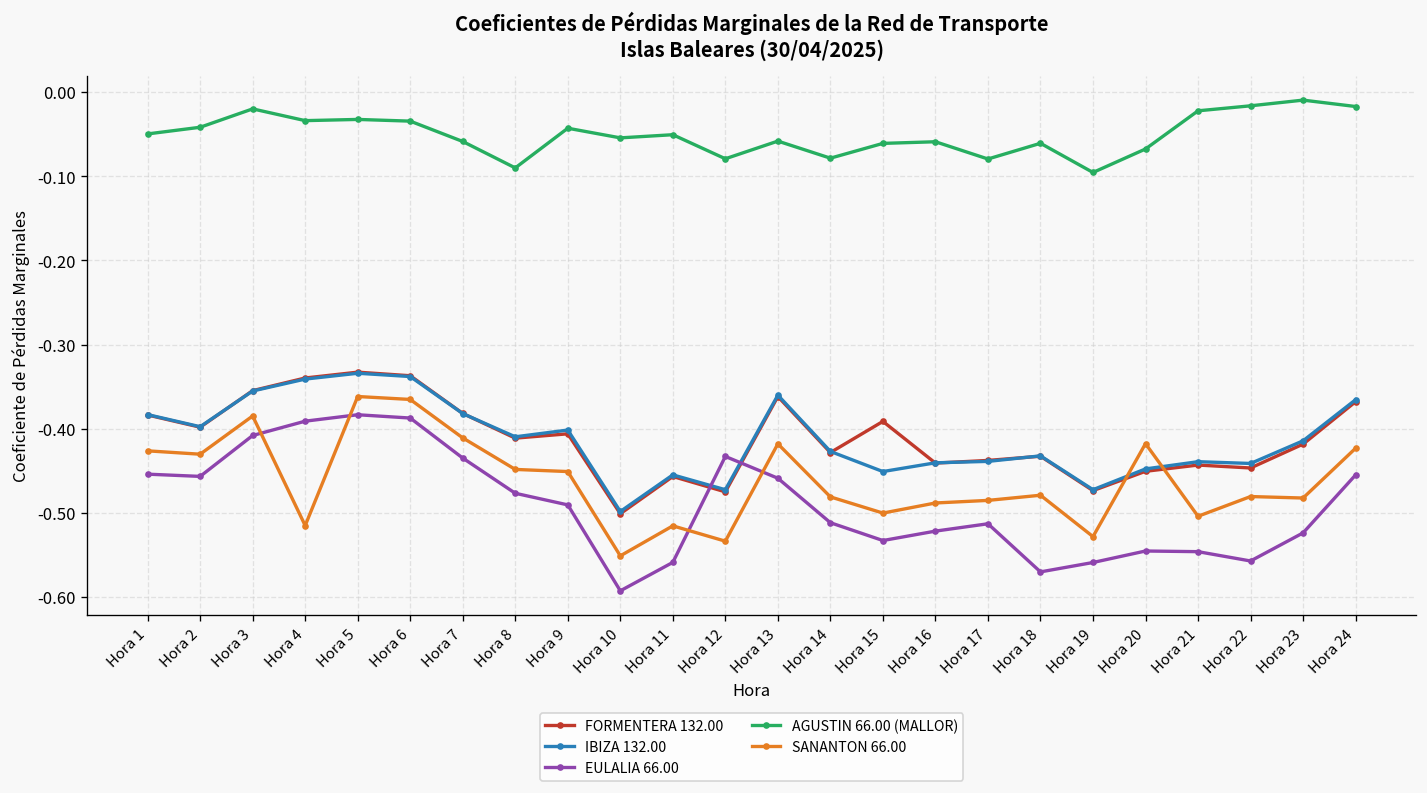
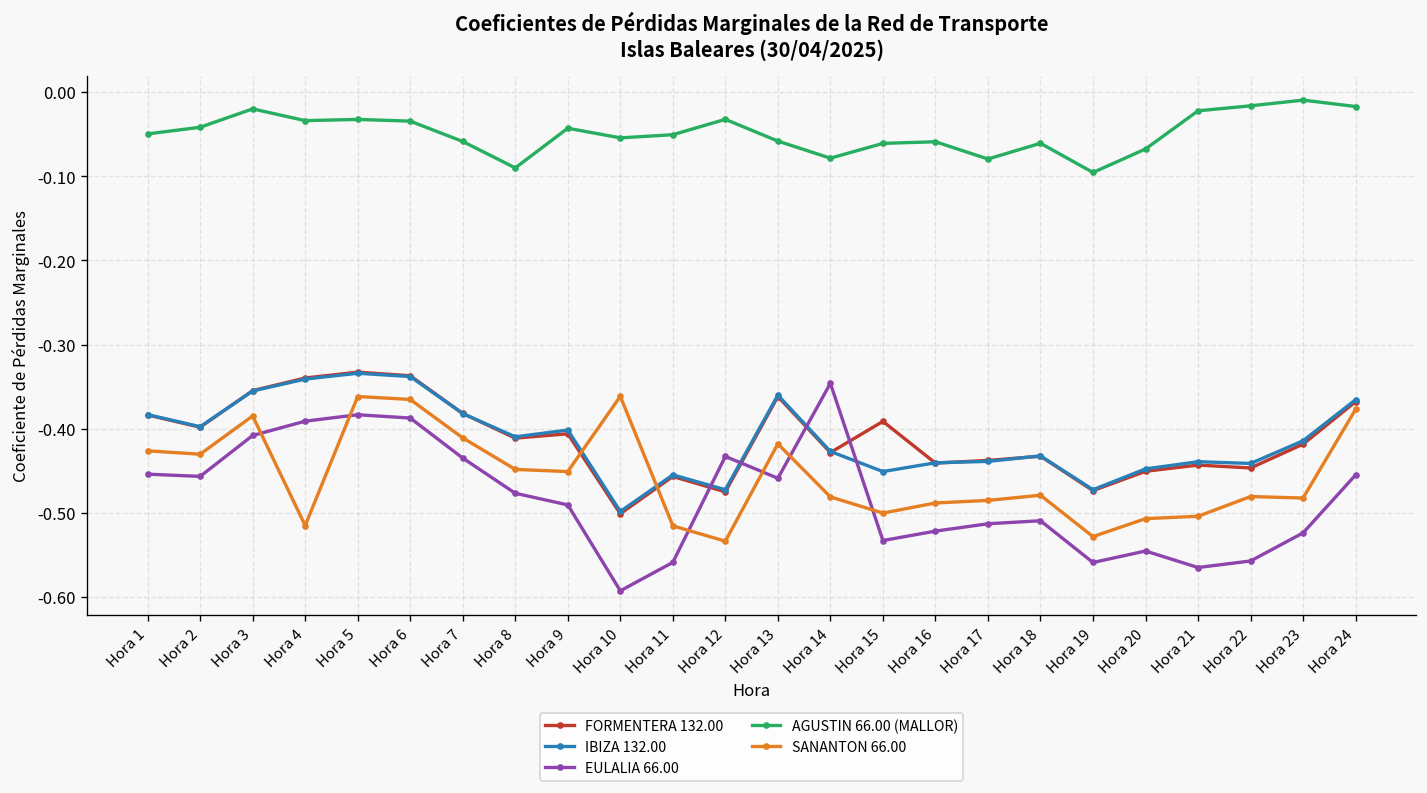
SANANTON 66.00, Hora 10: -0.55 -> -0.36
AGUSTIN 66.00 (MALLOR), Hora 12: -0.08 -> -0.03
EULALIA 66.00, Hora 14: -0.51 -> -0.35
EULALIA 66.00, Hora 18: -0.57 -> -0.51
SANANTON 66.00, Hora 20: -0.42 -> -0.51
EULALIA 66.00, Hora 21: -0.55 -> -0.56
SANANTON 66.00, Hora 24: -0.42 -> -0.38
